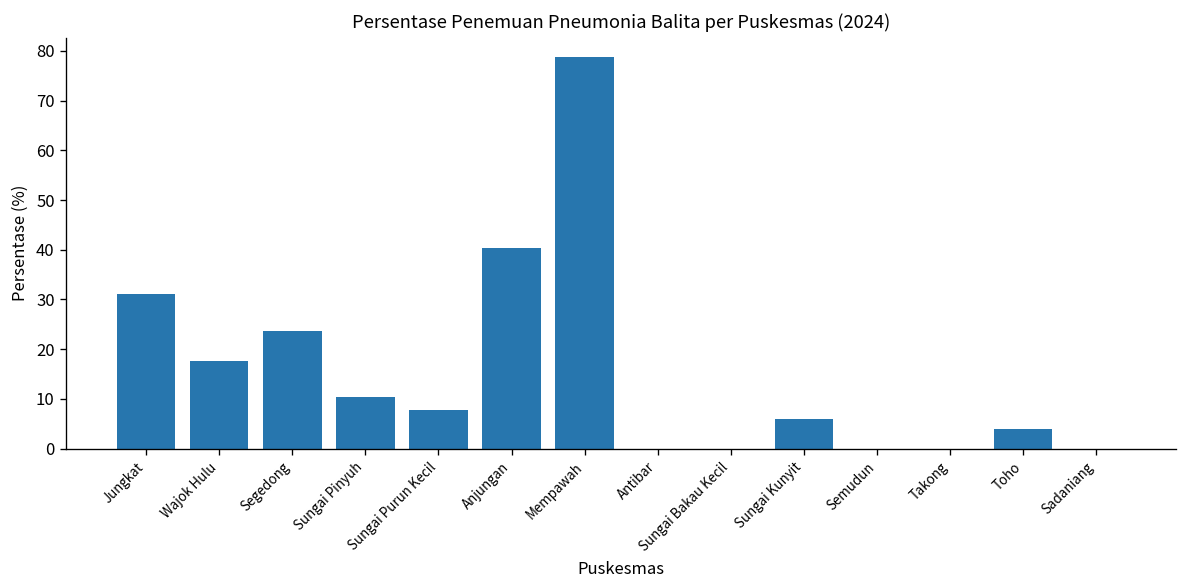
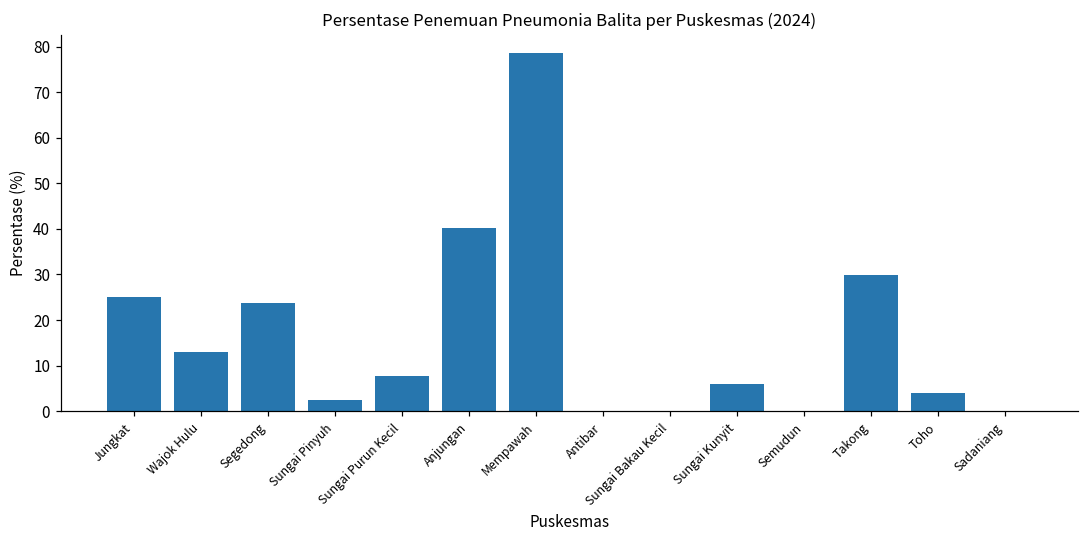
Jungkat: 31 -> 25
Wajok Hulu: 18 -> 13
Sungai Pinyuh: 10 -> 2
Takong: 0 -> 30
